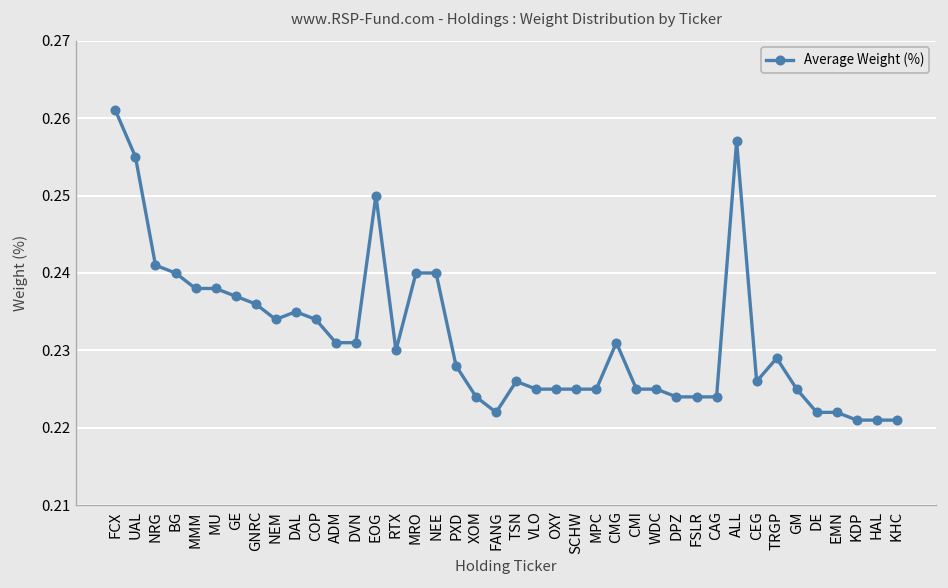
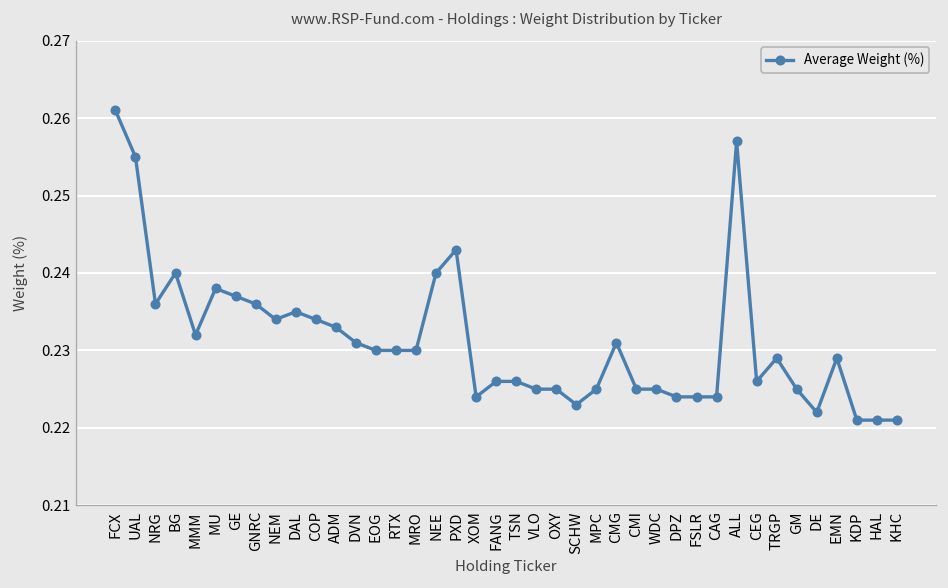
NRG: 0.241 -> 0.236
MMM: 0.238 -> 0.232
ADM: 0.231 -> 0.233
EOG: 0.25 -> 0.23
MRO: 0.24 -> 0.23
PXD: 0.228 -> 0.243
FANG: 0.222 -> 0.226
SCHW: 0.225 -> 0.223
EMN: 0.222 -> 0.229
